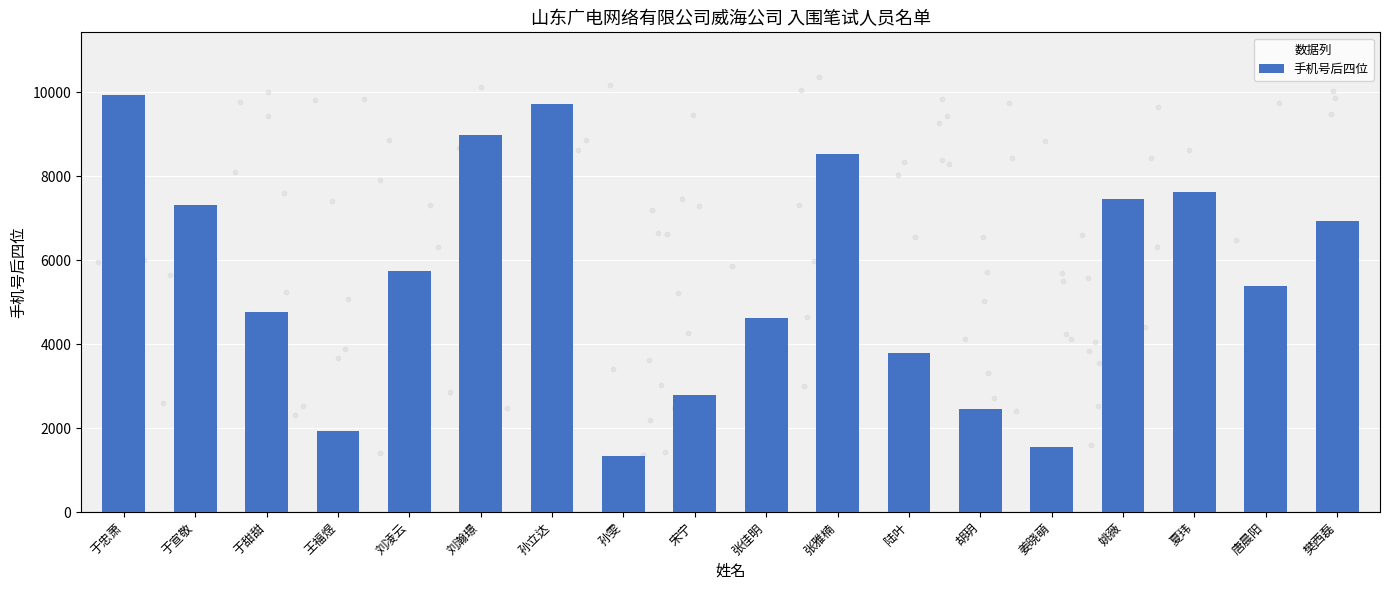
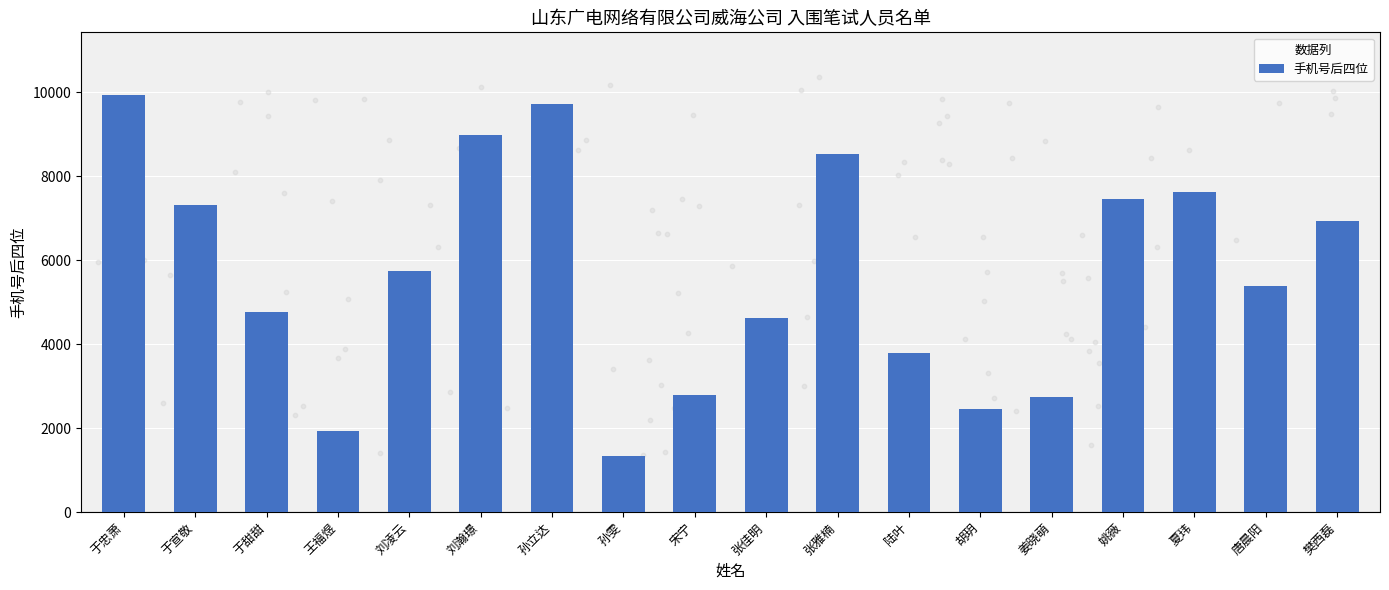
手机号后四位, 姜晓萌: 1600 -> 2700
